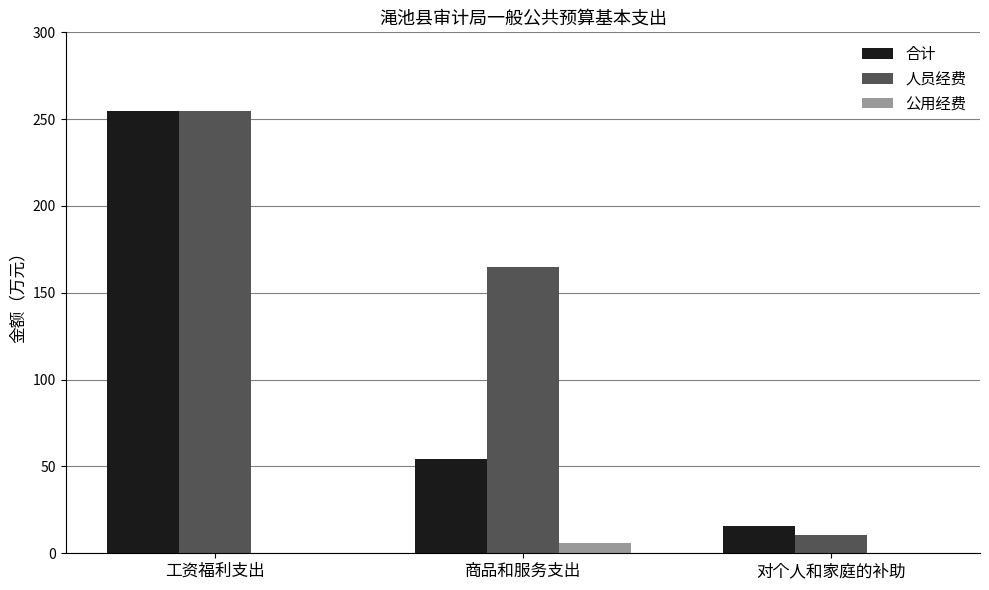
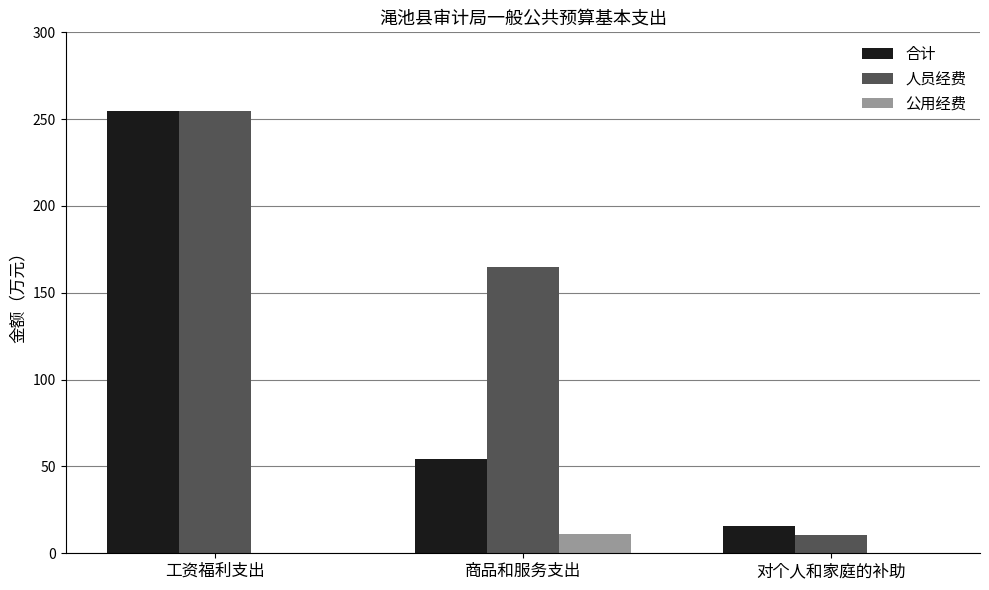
公用经费, 商品和服务支出: 6 -> 11
